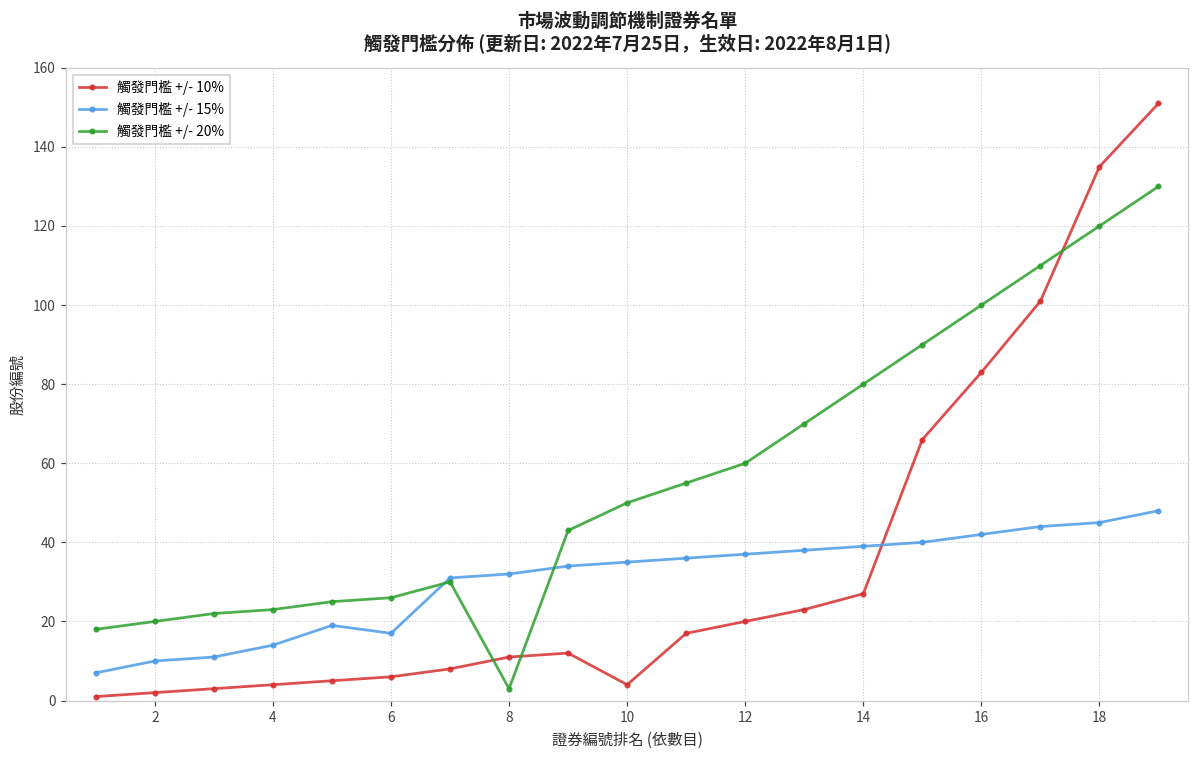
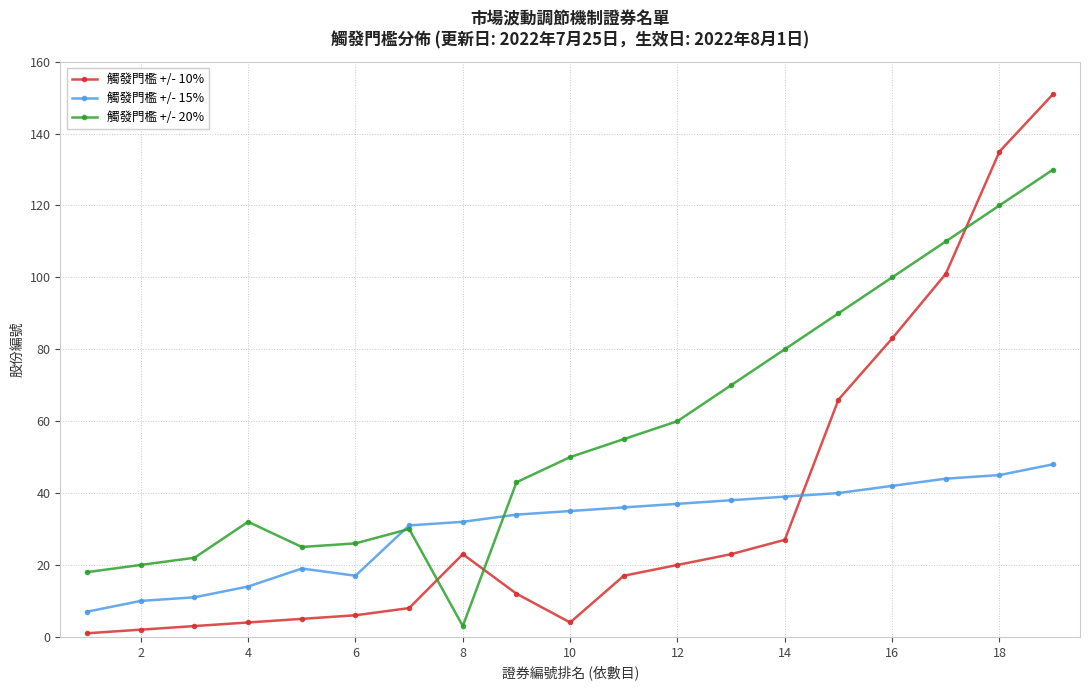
觸發門檻 +/- 20%, 4: 23 -> 32
觸發門檻 +/- 10%, 8: 11 -> 23
